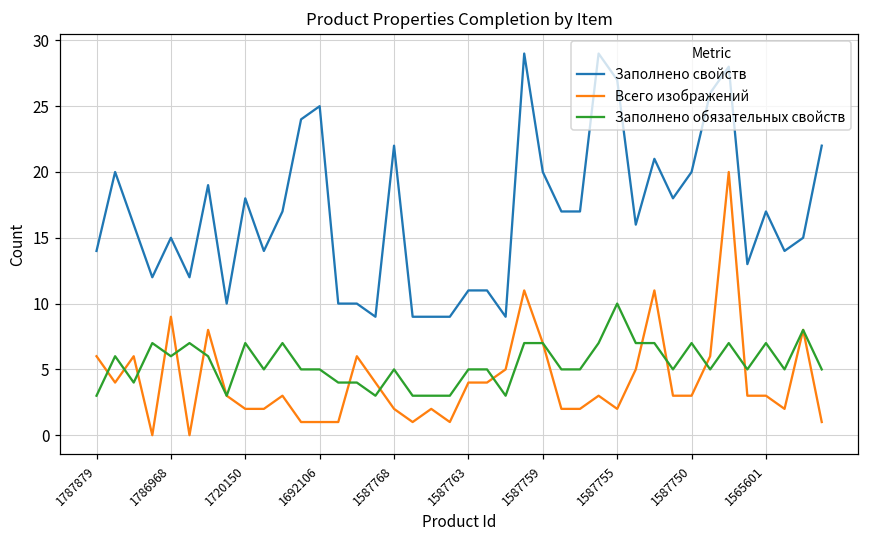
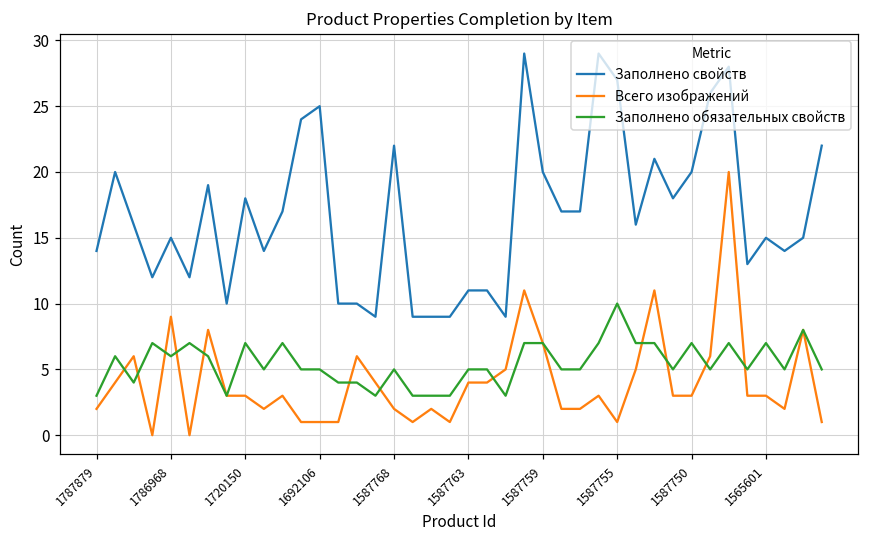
Всего изображений, 1787879: 6 -> 2
Всего изображений, 1720150: 2 -> 3
Всего изображений, 1587755: 2 -> 1
Заполнено свойств, 1565601: 17 -> 15
